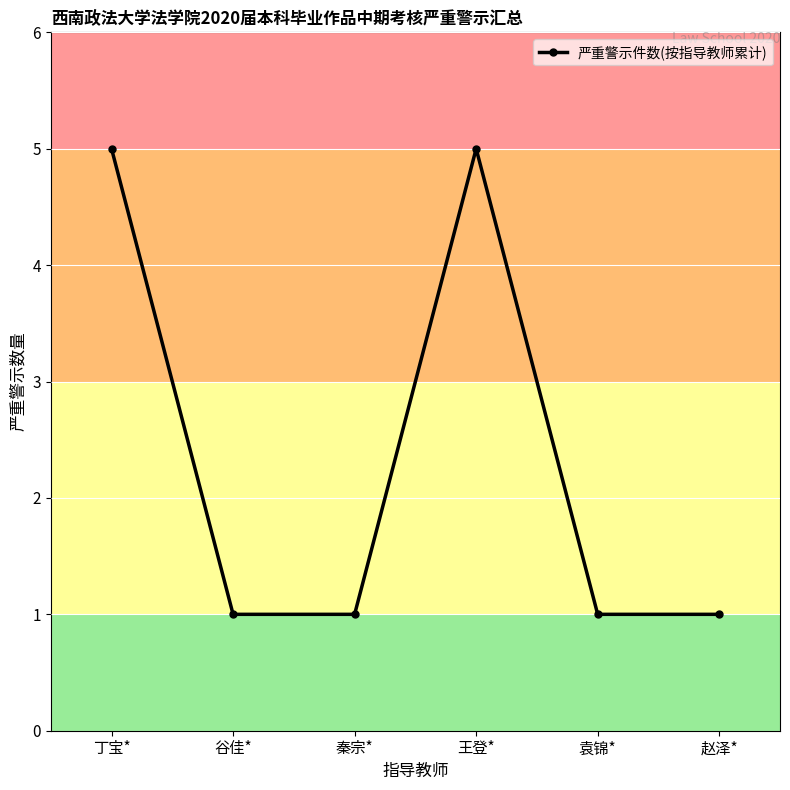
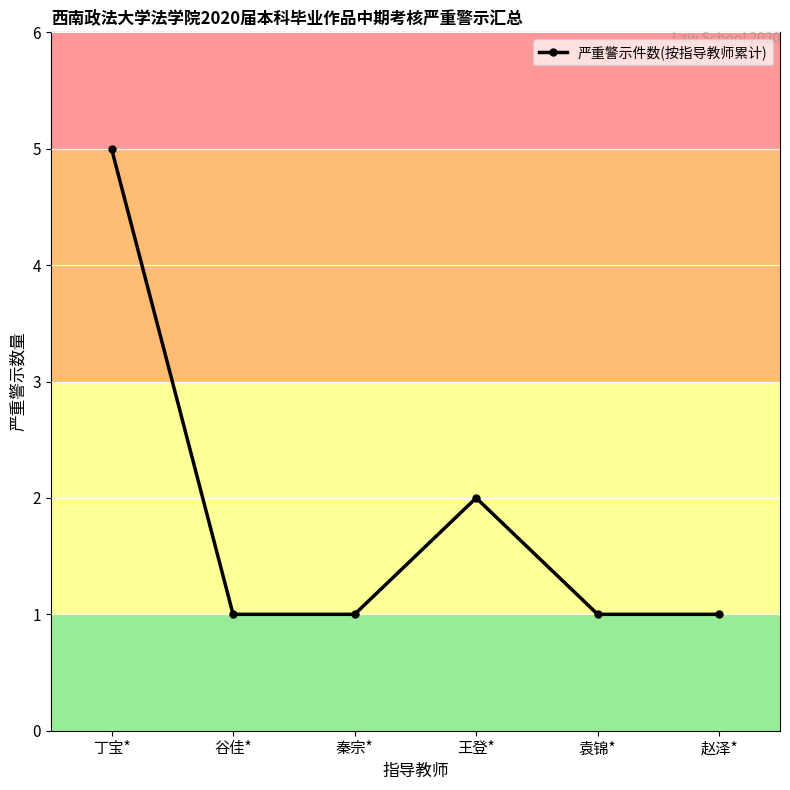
王登*: 5 -> 2
